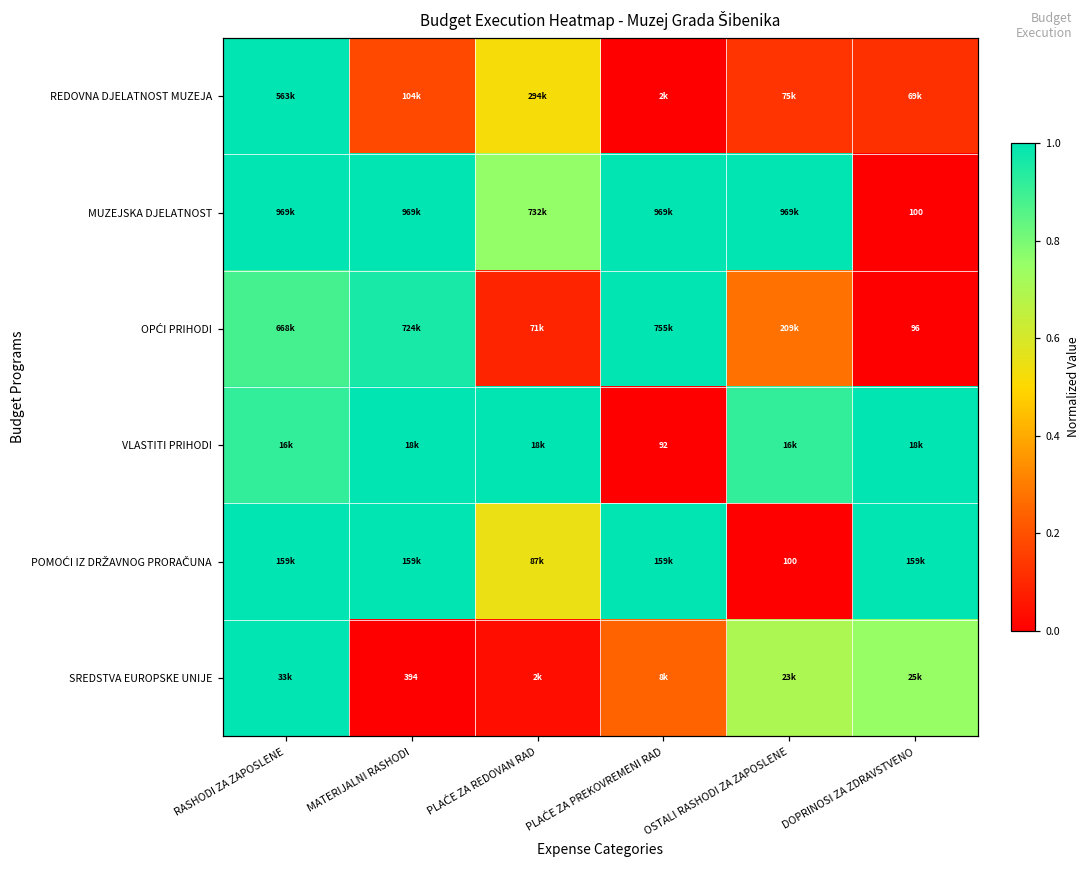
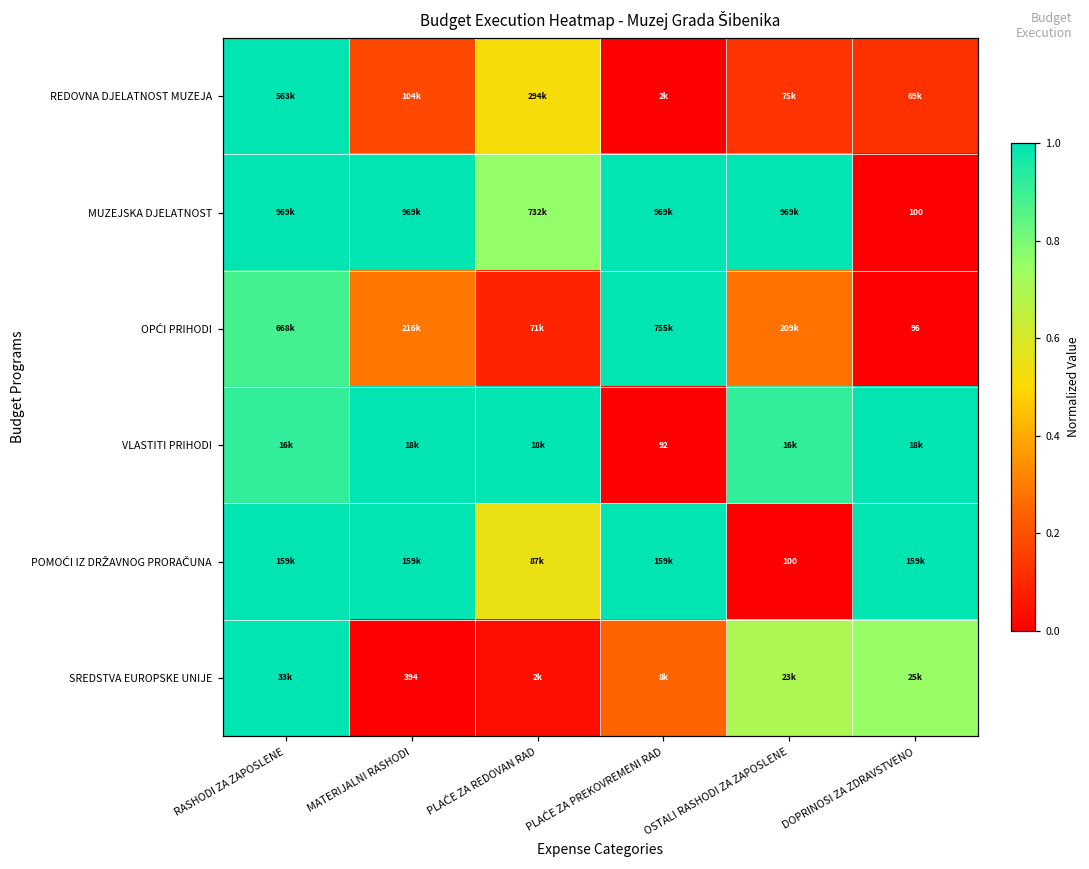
OPĆI PRIHODI, MATERIJALNI RASHODI: 724k -> 216k
